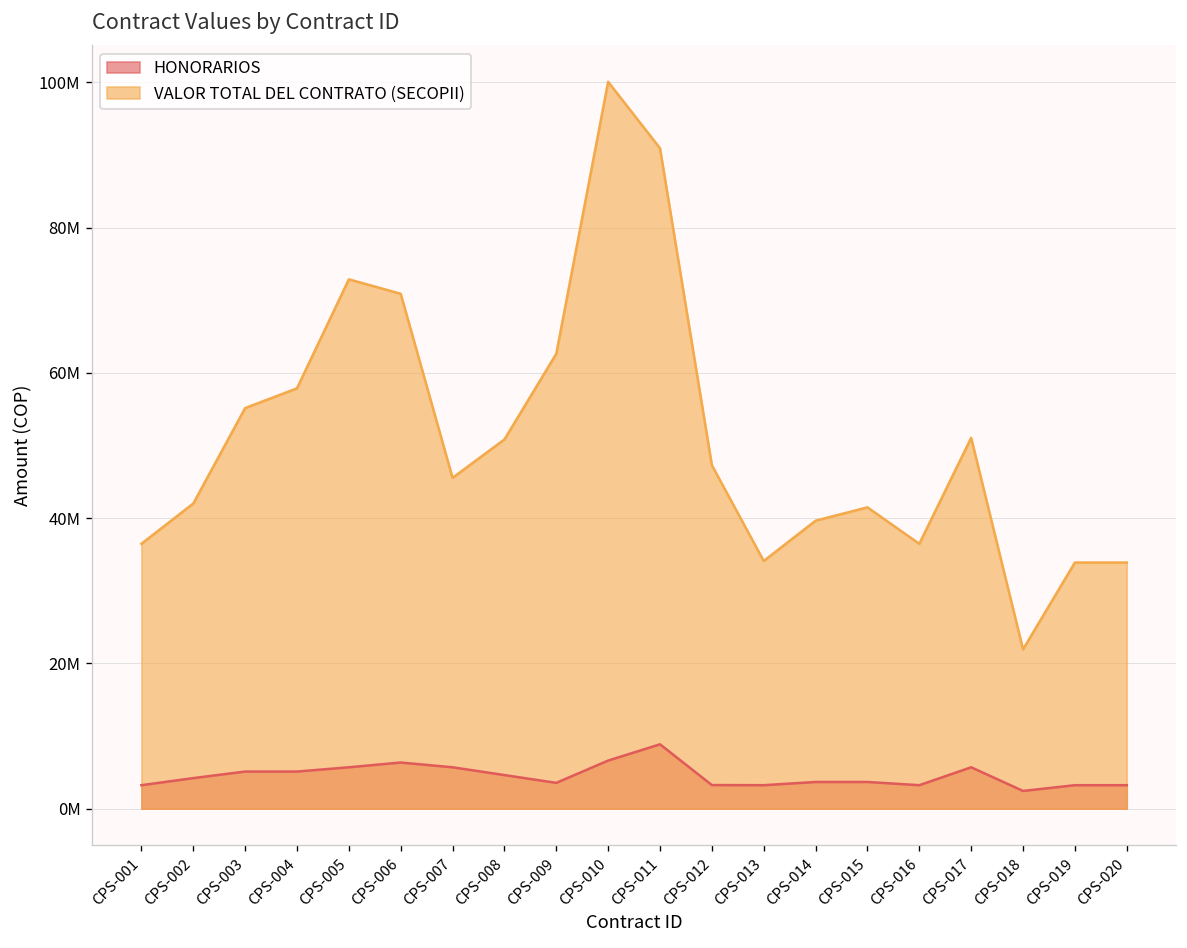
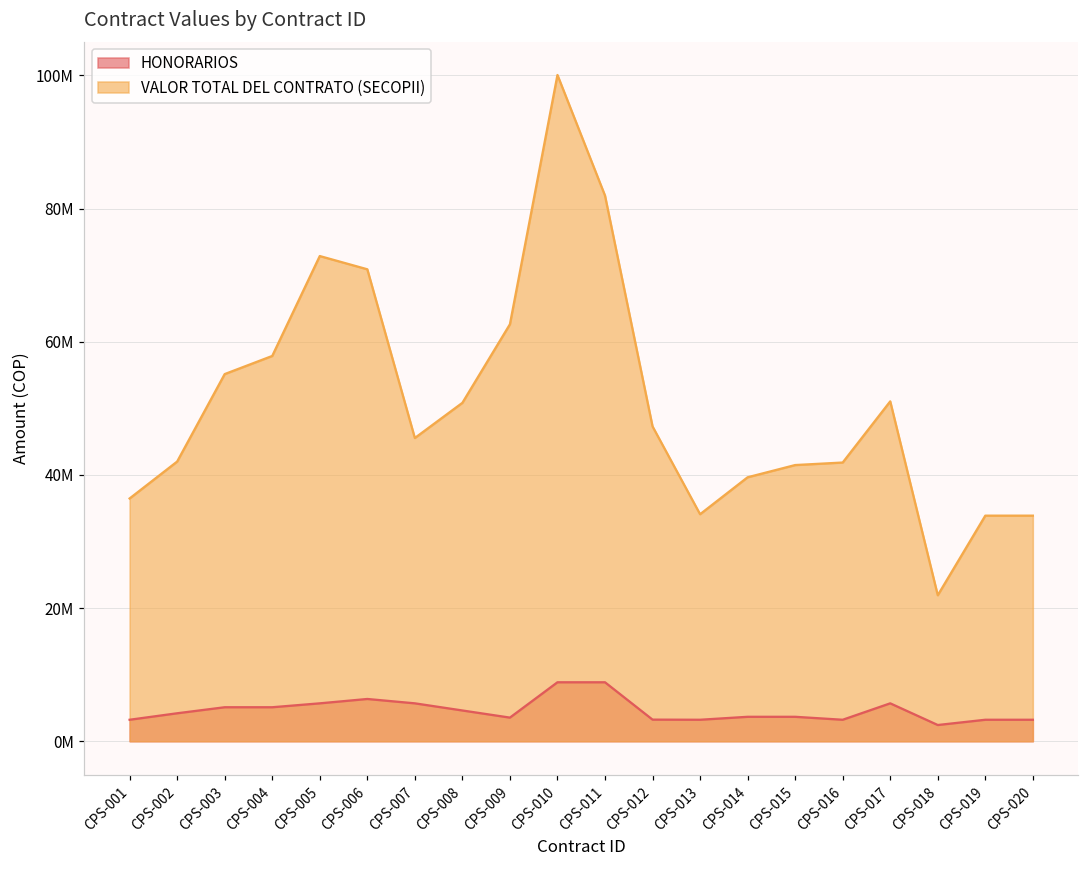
HONORARIOS, CPS-010: 7000000 -> 9000000
VALOR TOTAL DEL CONTRATO (SECOPII), CPS-011: 91000000 -> 82000000
VALOR TOTAL DEL CONTRATO (SECOPII), CPS-016: 36000000 -> 42000000
